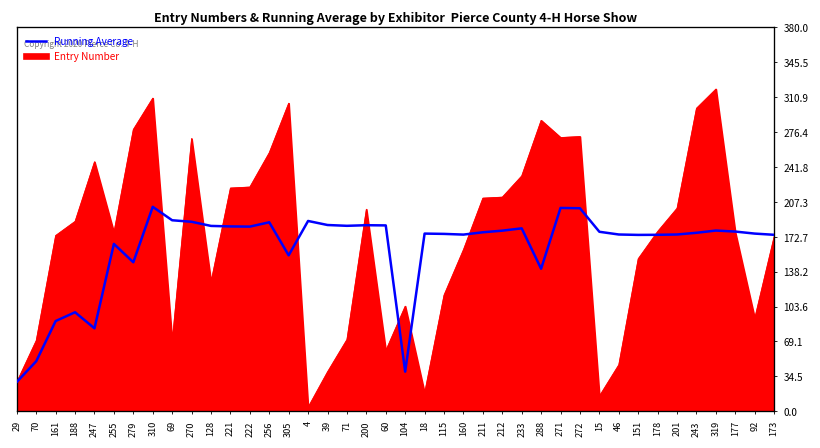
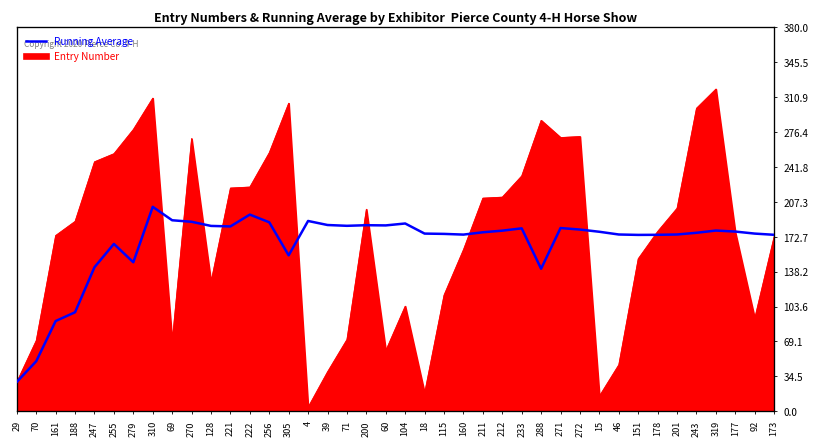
Running Average, 247: 80 -> 140
Entry Number, 255: 180 -> 260
Running Average, 222: 180 -> 190
Running Average, 104: 40 -> 190
Running Average, 271: 200 -> 180
Running Average, 272: 200 -> 180
